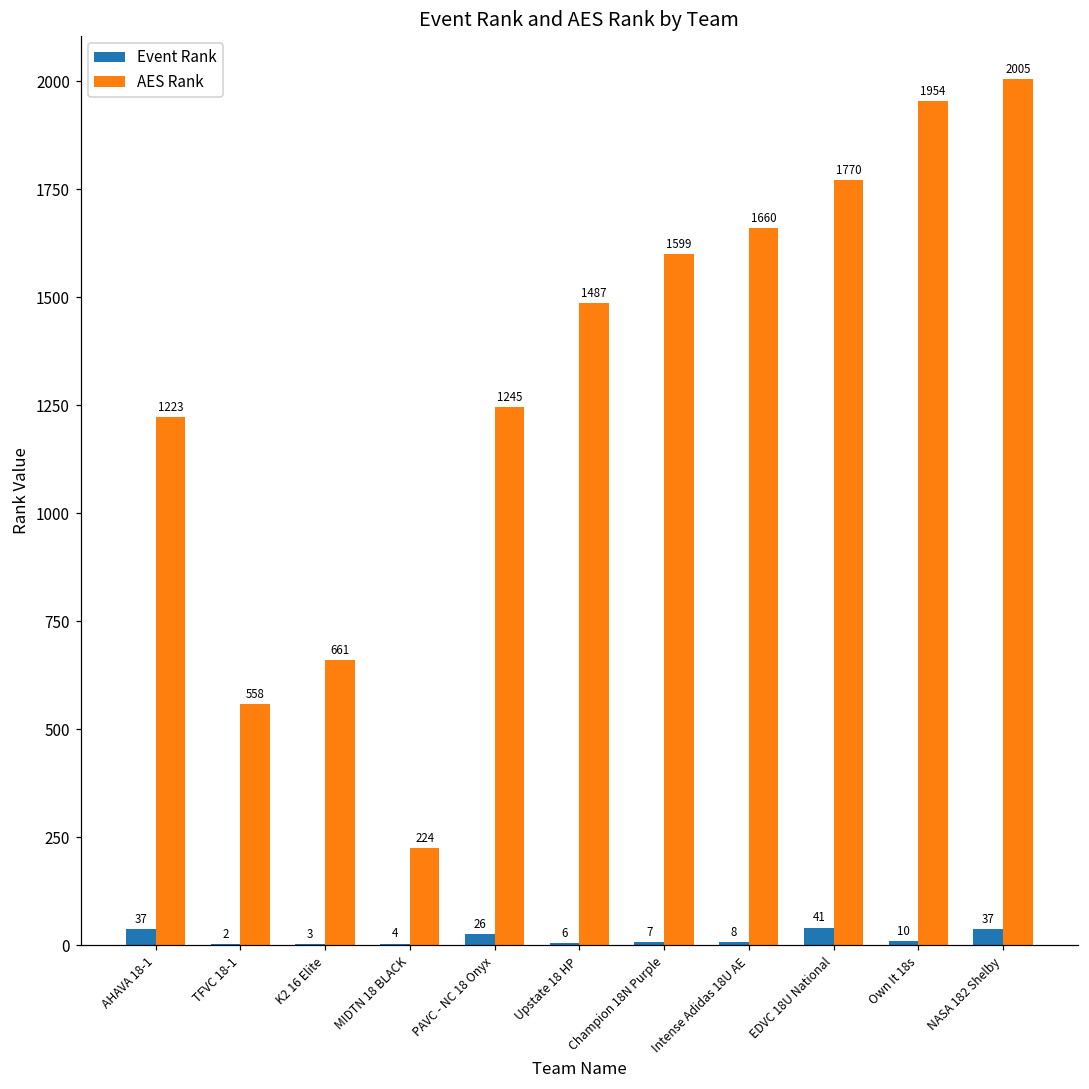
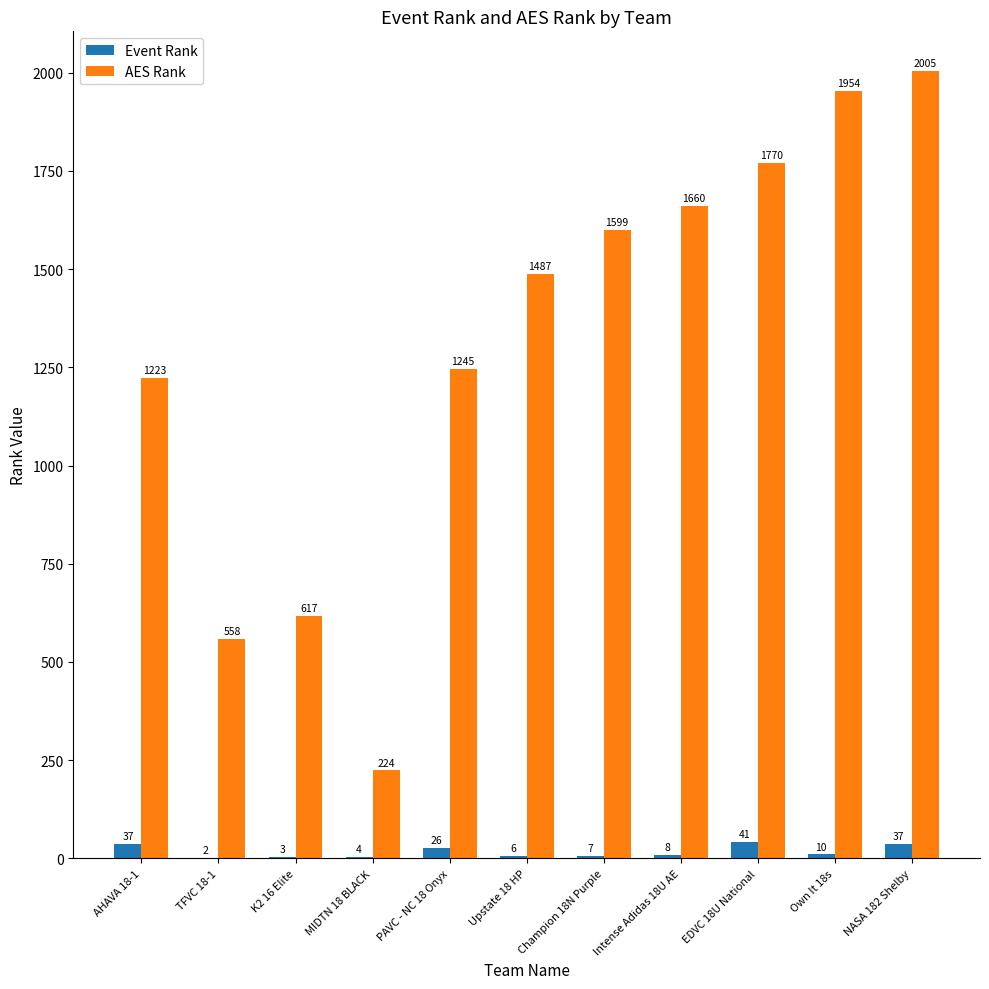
AES Rank, K2 16 Elite: 661 -> 617
